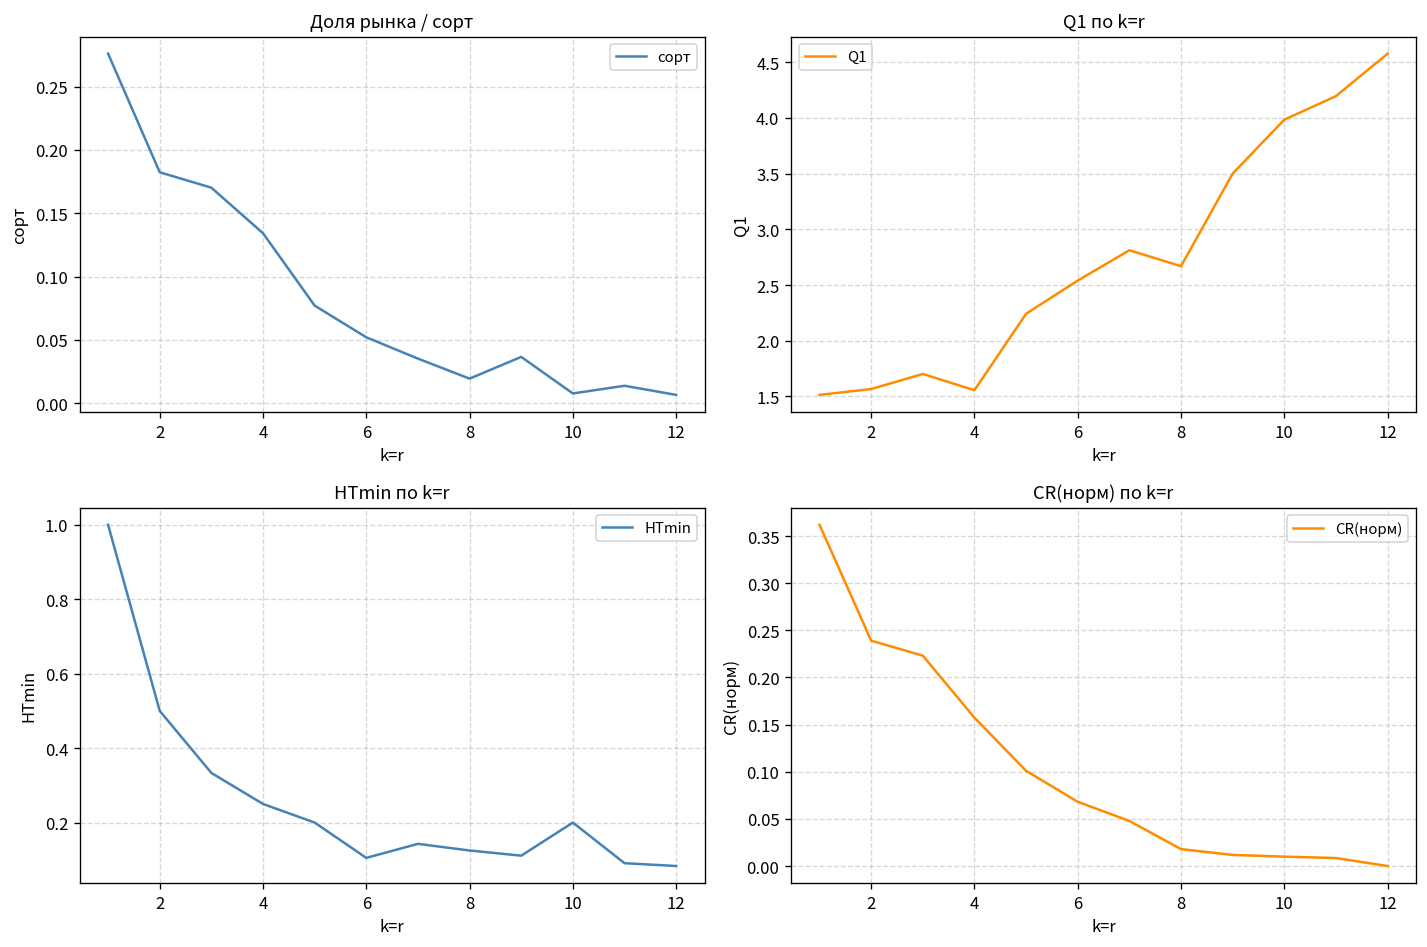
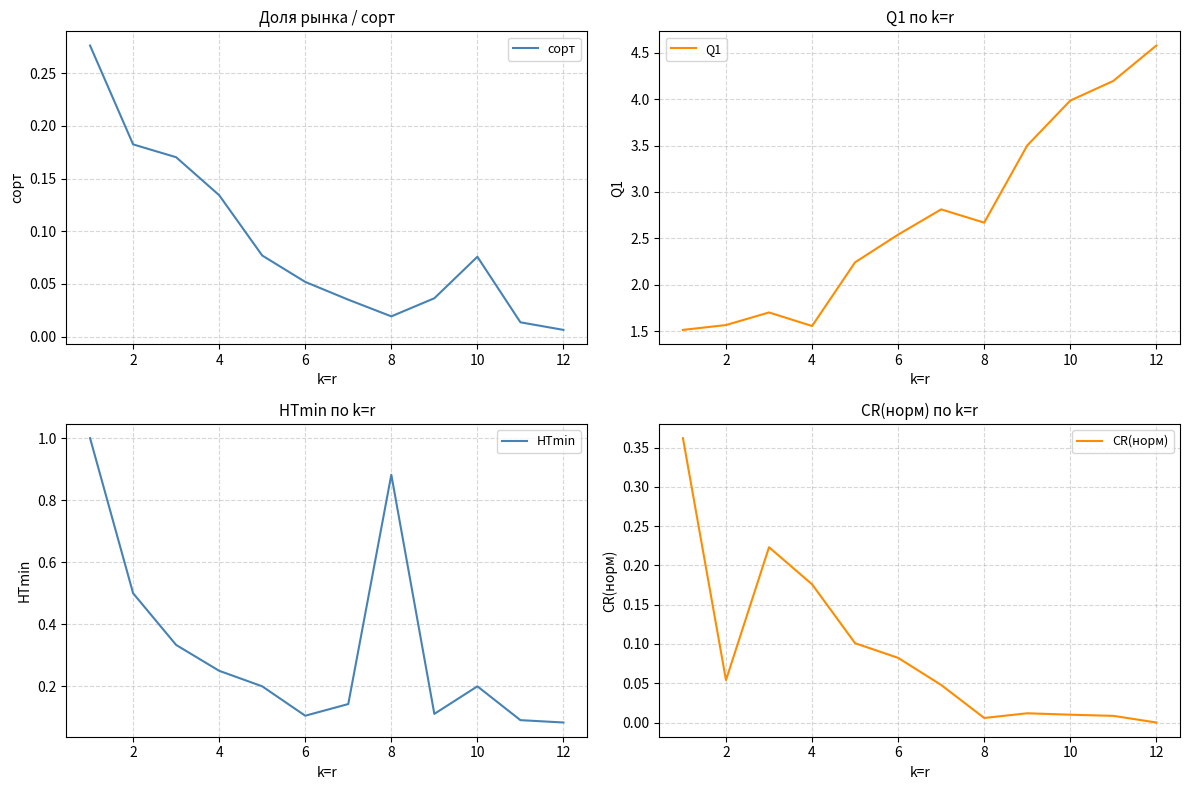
Доля рынка / сорт, 10: 0.008 -> 0.076
HTmin по k=r, 8: 0.13 -> 0.88
CR(норм) по k=r, 2: 0.24 -> 0.05
CR(норм) по k=r, 4: 0.16 -> 0.18
CR(норм) по k=r, 6: 0.07 -> 0.08
CR(норм) по k=r, 8: 0.02 -> 0.01
